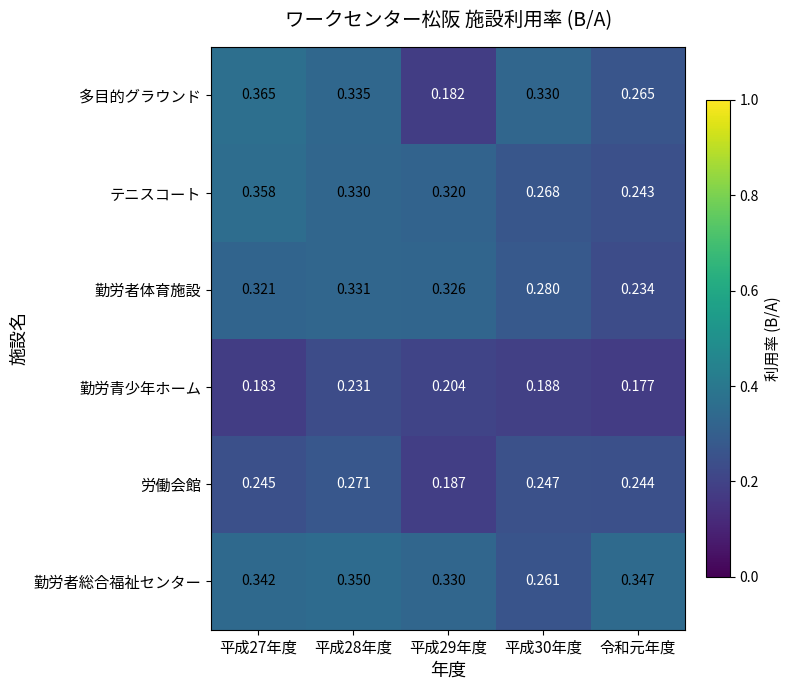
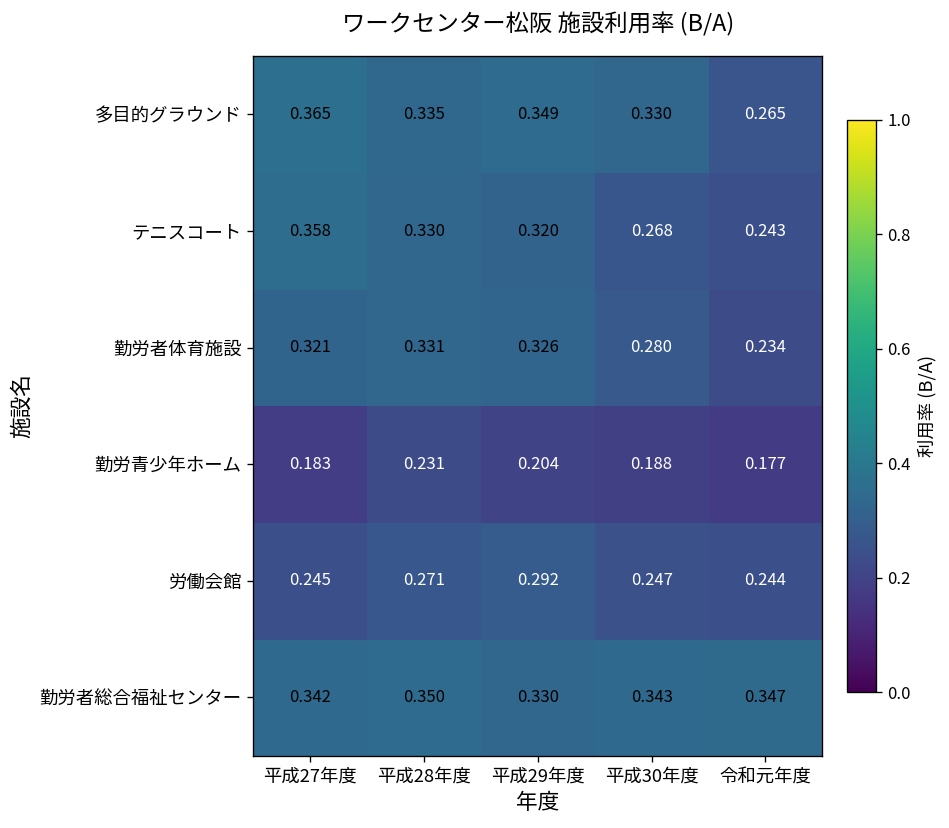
多目的グラウンド, 平成29年度: 0.182 -> 0.349
労働会館, 平成29年度: 0.187 -> 0.292
勤労者総合福祉センター, 平成30年度: 0.261 -> 0.343
